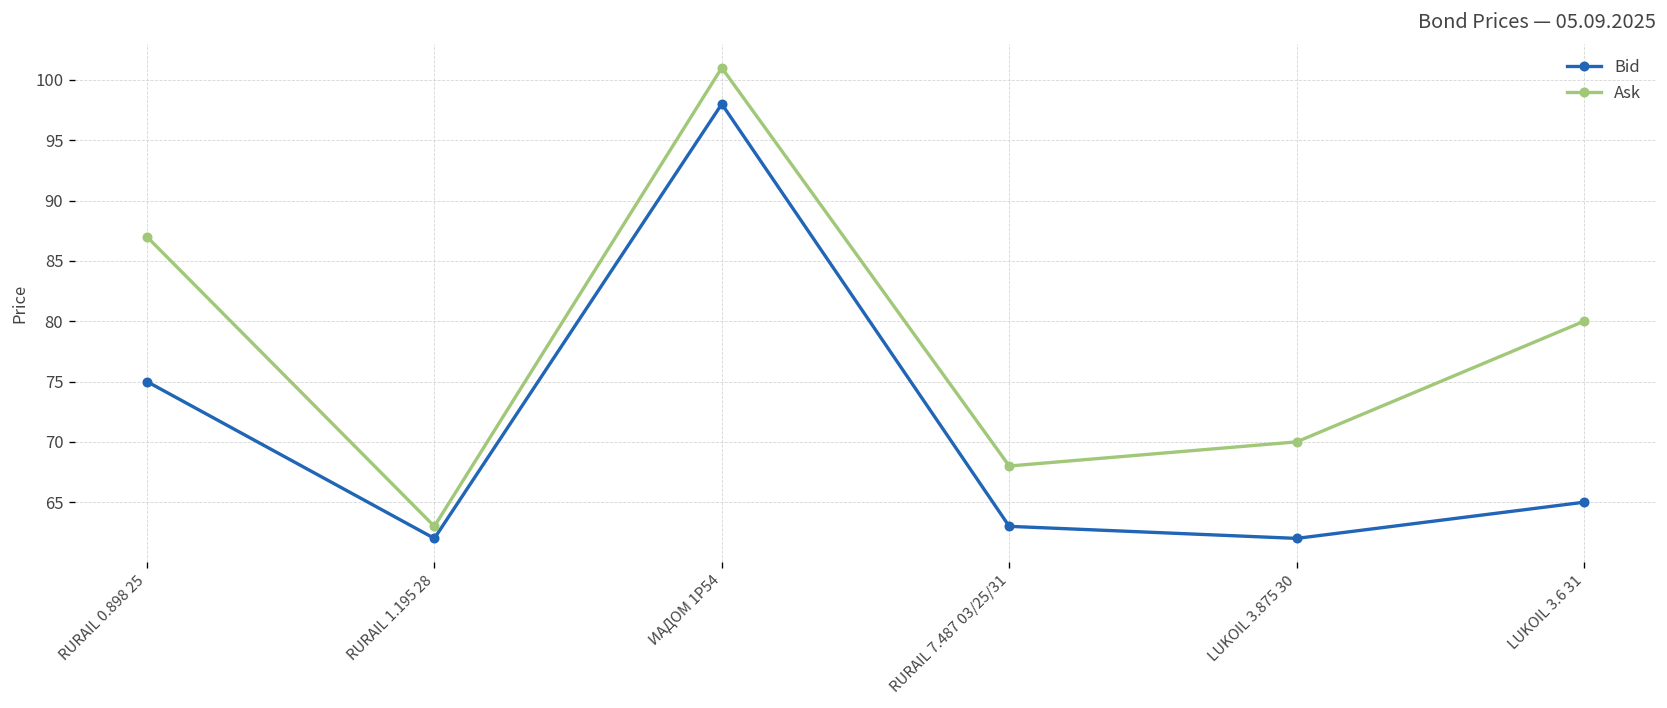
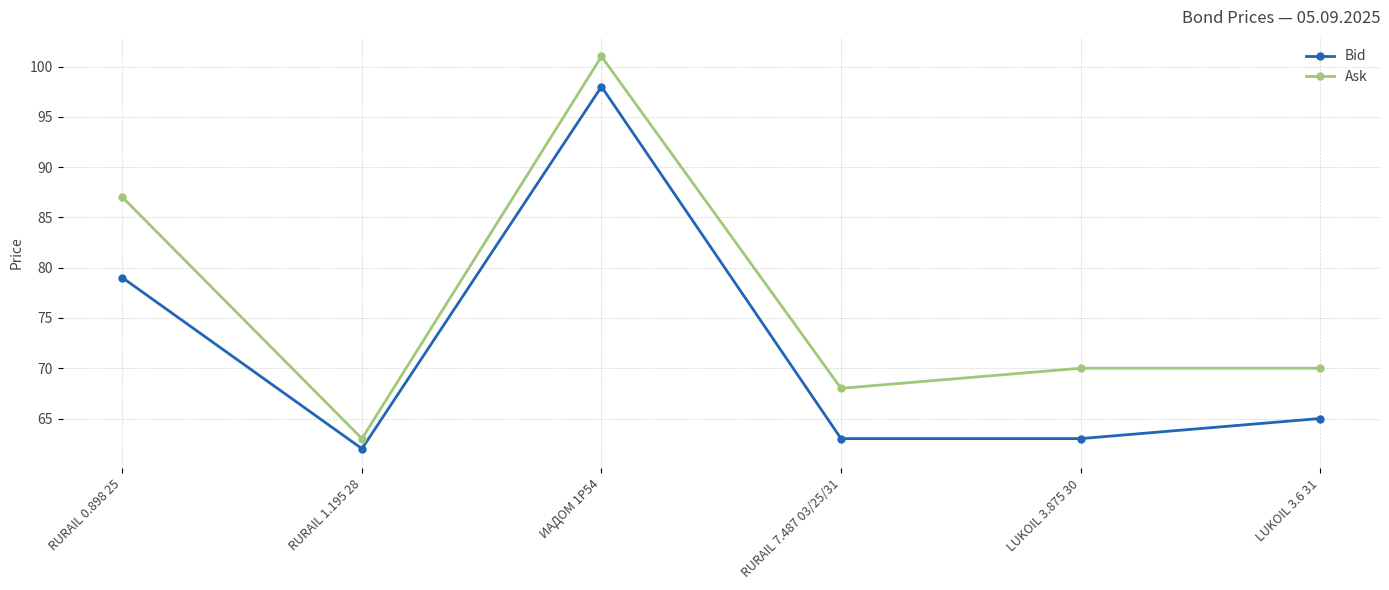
Bid, RURAIL 0.898 25: 75 -> 79
Bid, LUKOIL 3.875 30: 62 -> 63
Ask, LUKOIL 3.6 31: 80 -> 70
